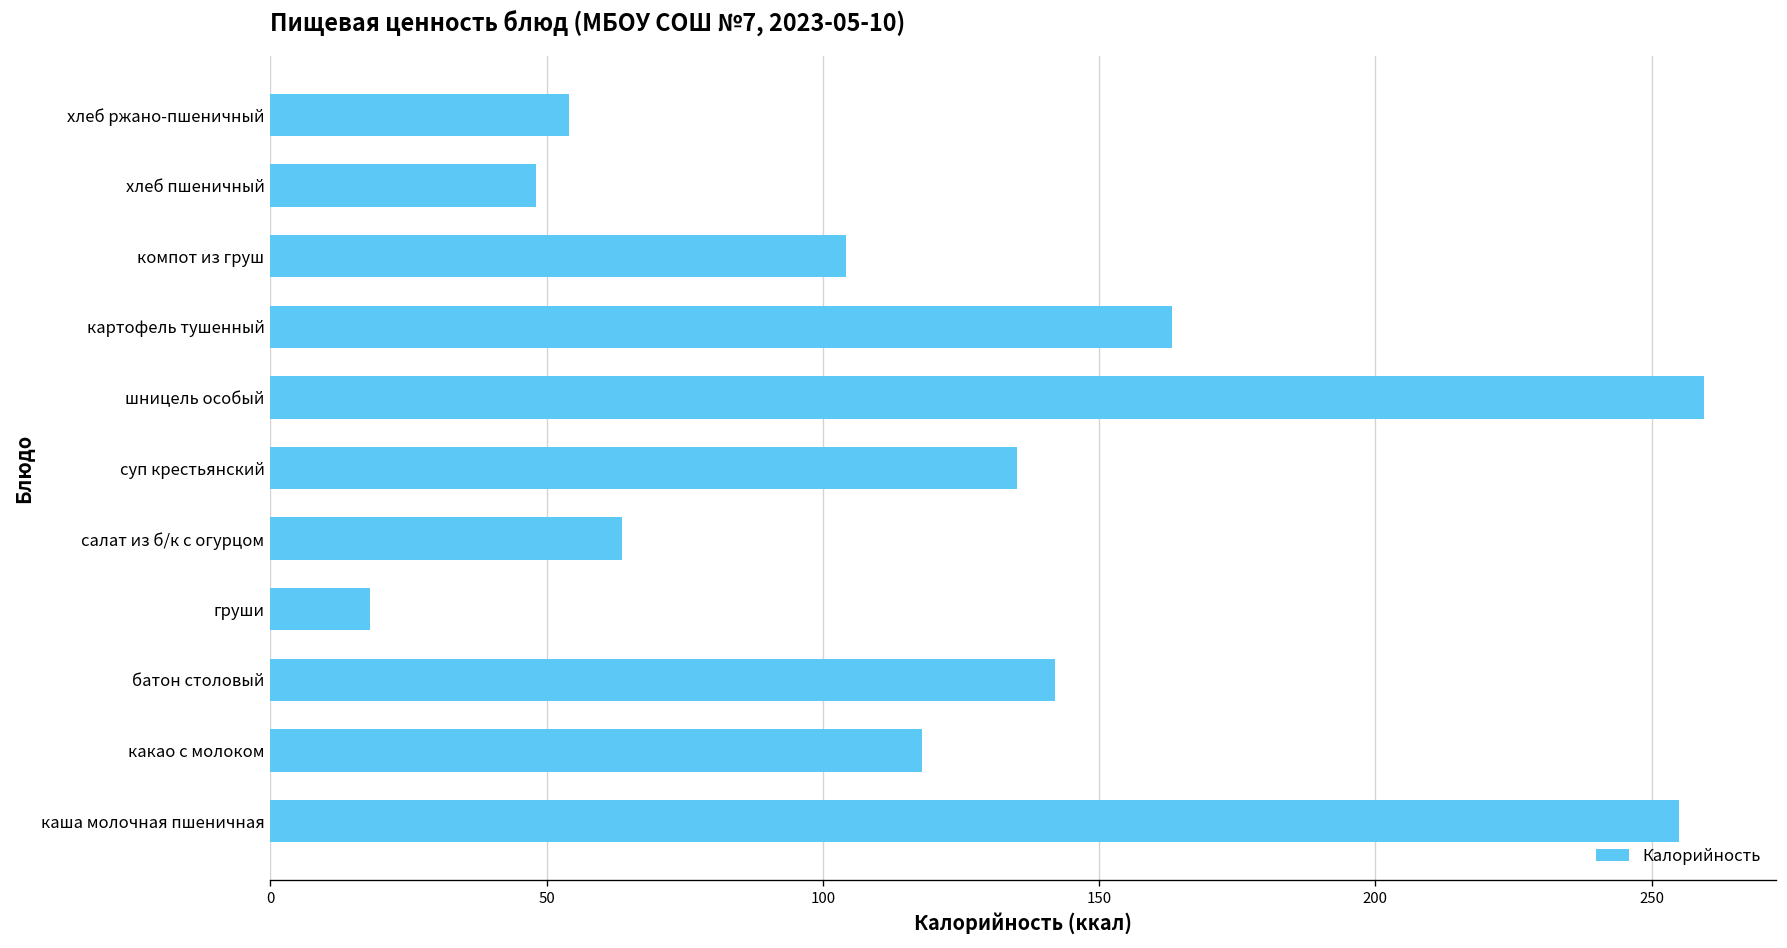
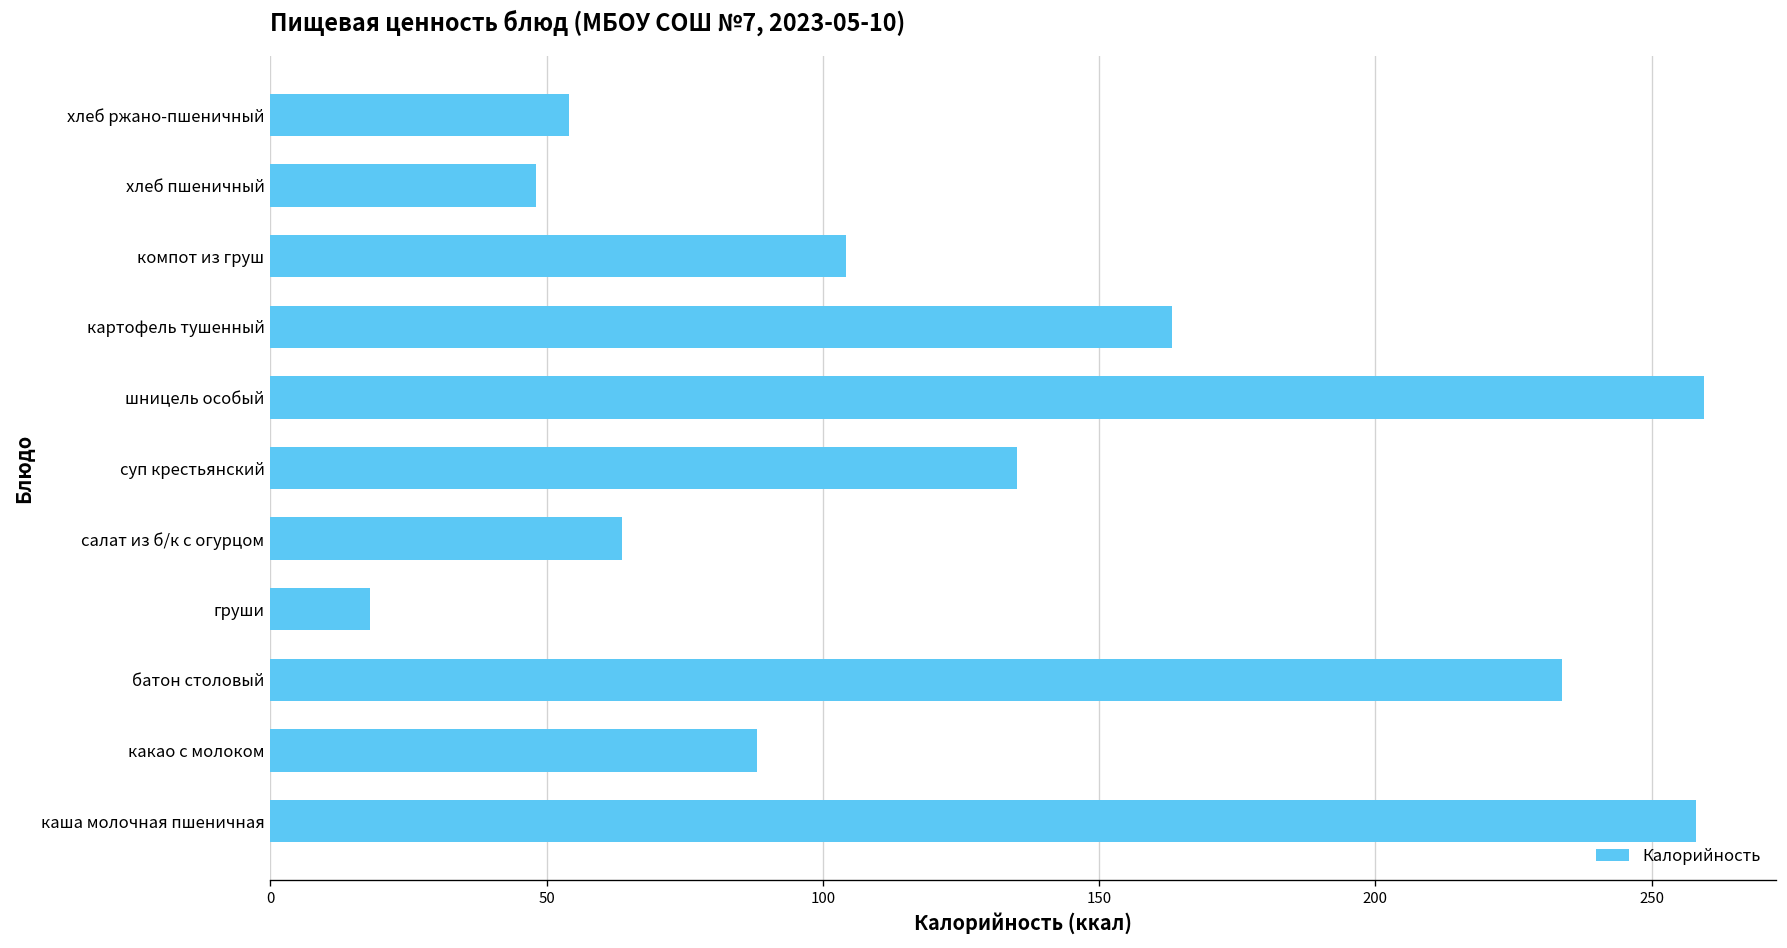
батон столовый: 142 -> 234
какао с молоком: 118 -> 88
каша молочная пшеничная: 255 -> 258
